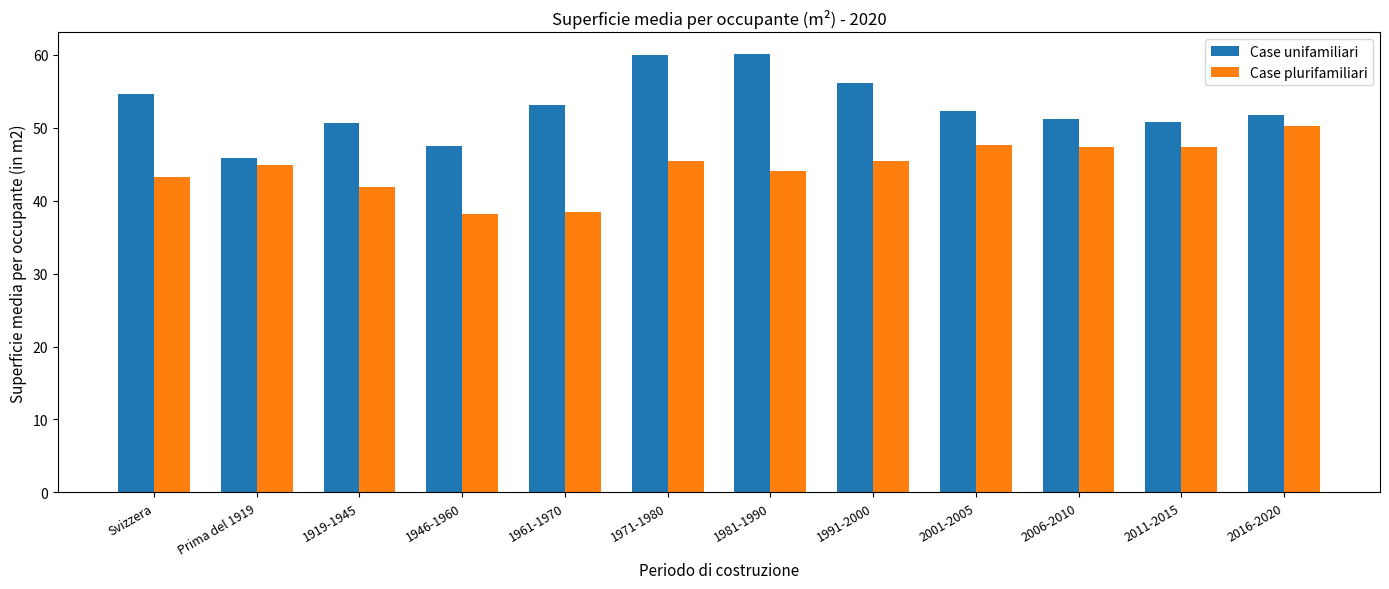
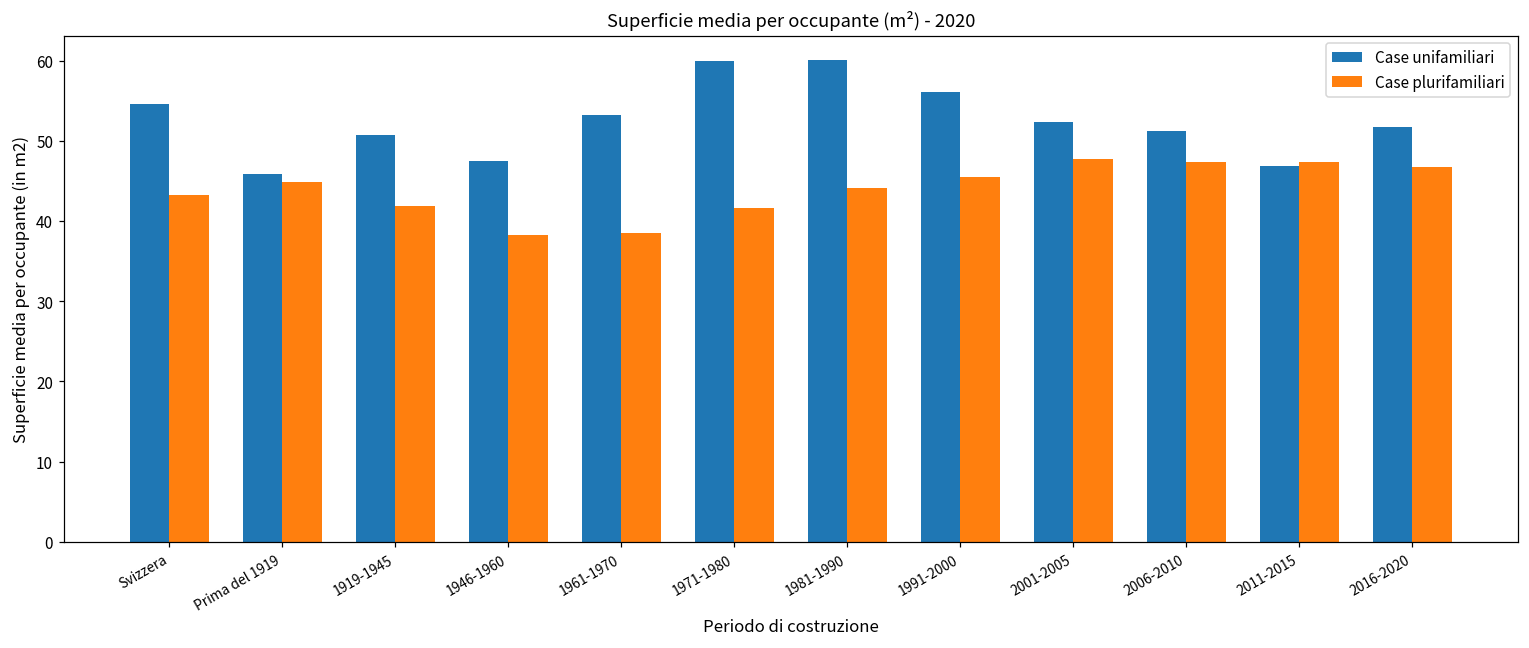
Case plurifamiliari, 1971-1980: 45 -> 42
Case unifamiliari, 2011-2015: 51 -> 47
Case plurifamiliari, 2016-2020: 50 -> 47
